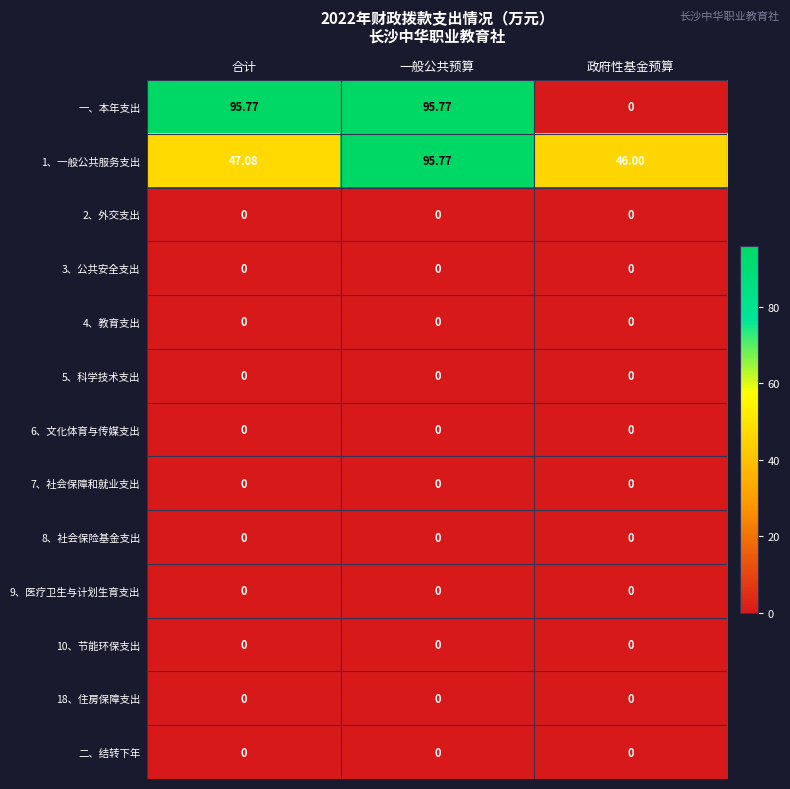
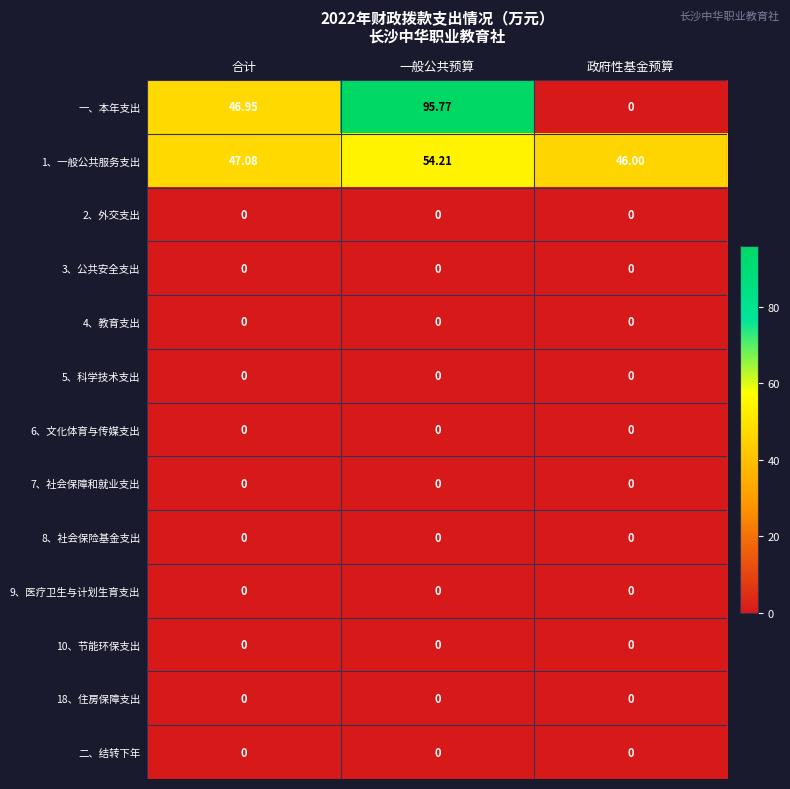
一、本年支出, 合计: 95.77 -> 46.95
1、一般公共服务支出, 一般公共预算: 95.77 -> 54.21
